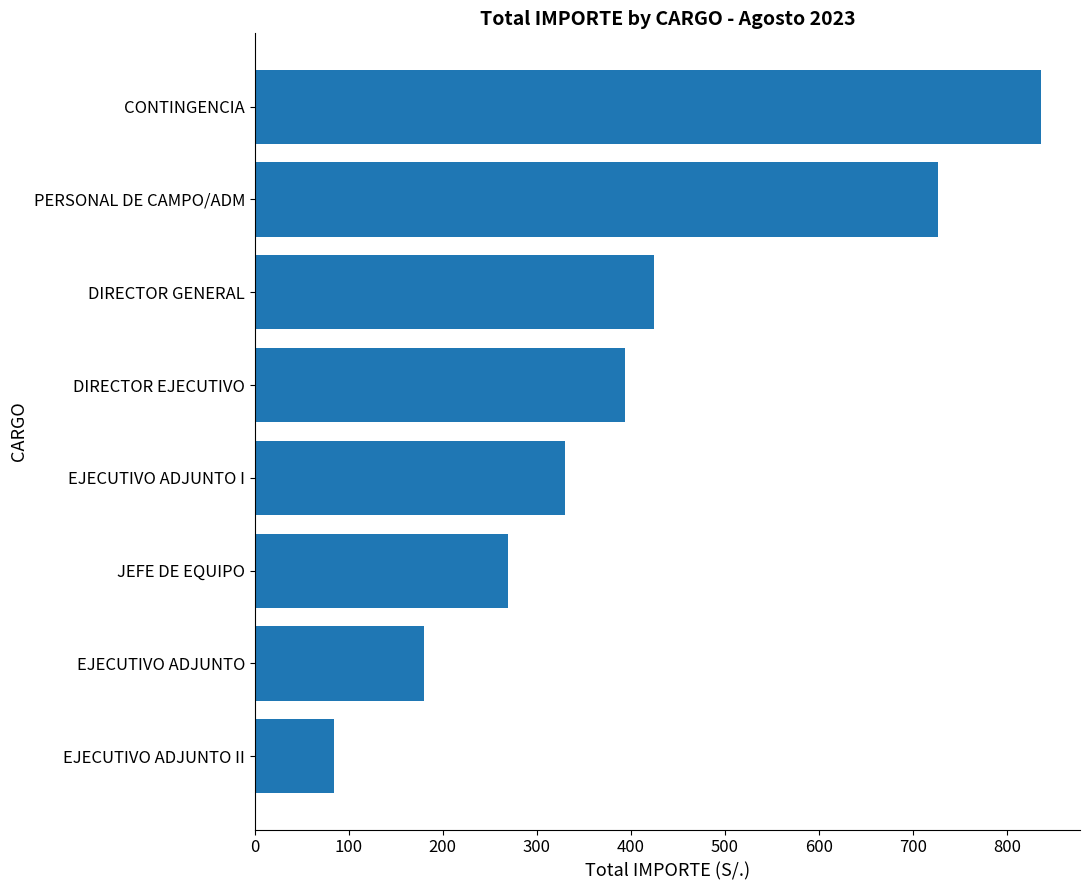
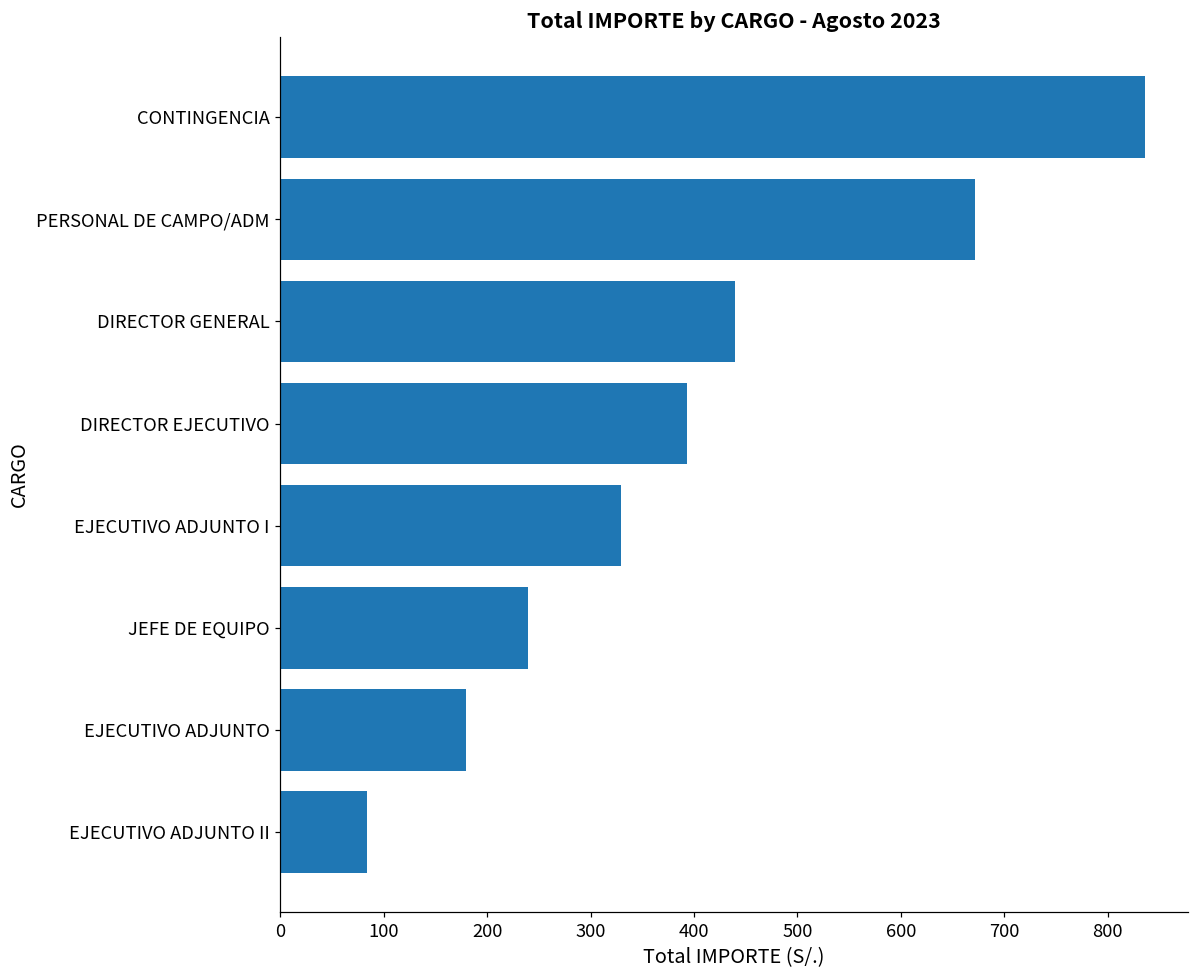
PERSONAL DE CAMPO/ADM: 730 -> 670
DIRECTOR GENERAL: 420 -> 440
JEFE DE EQUIPO: 270 -> 240
